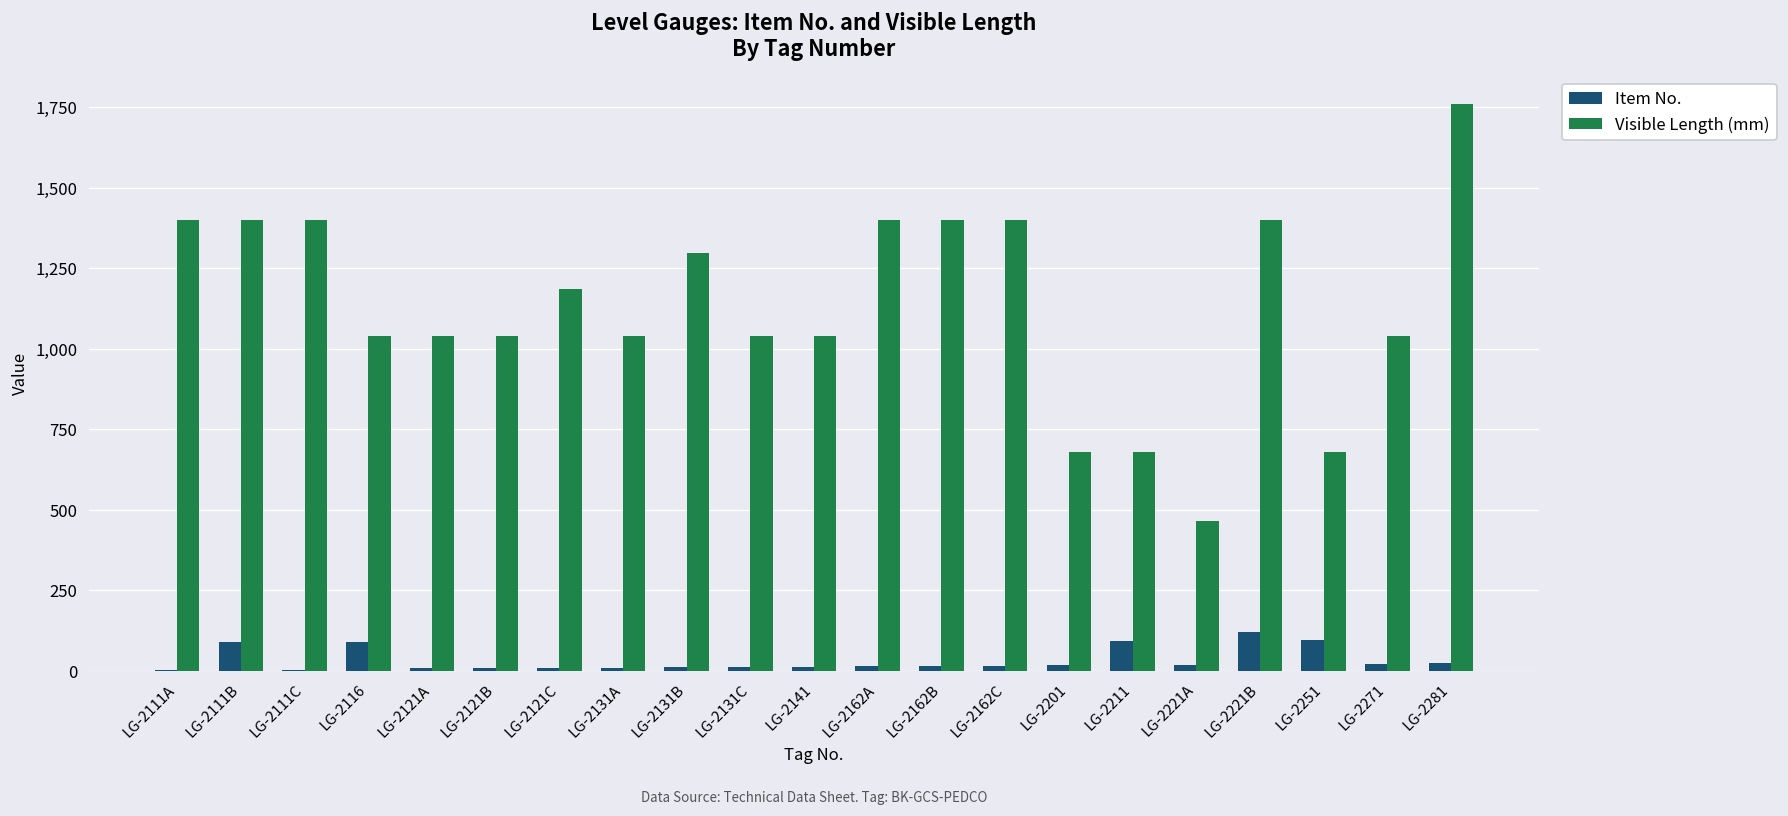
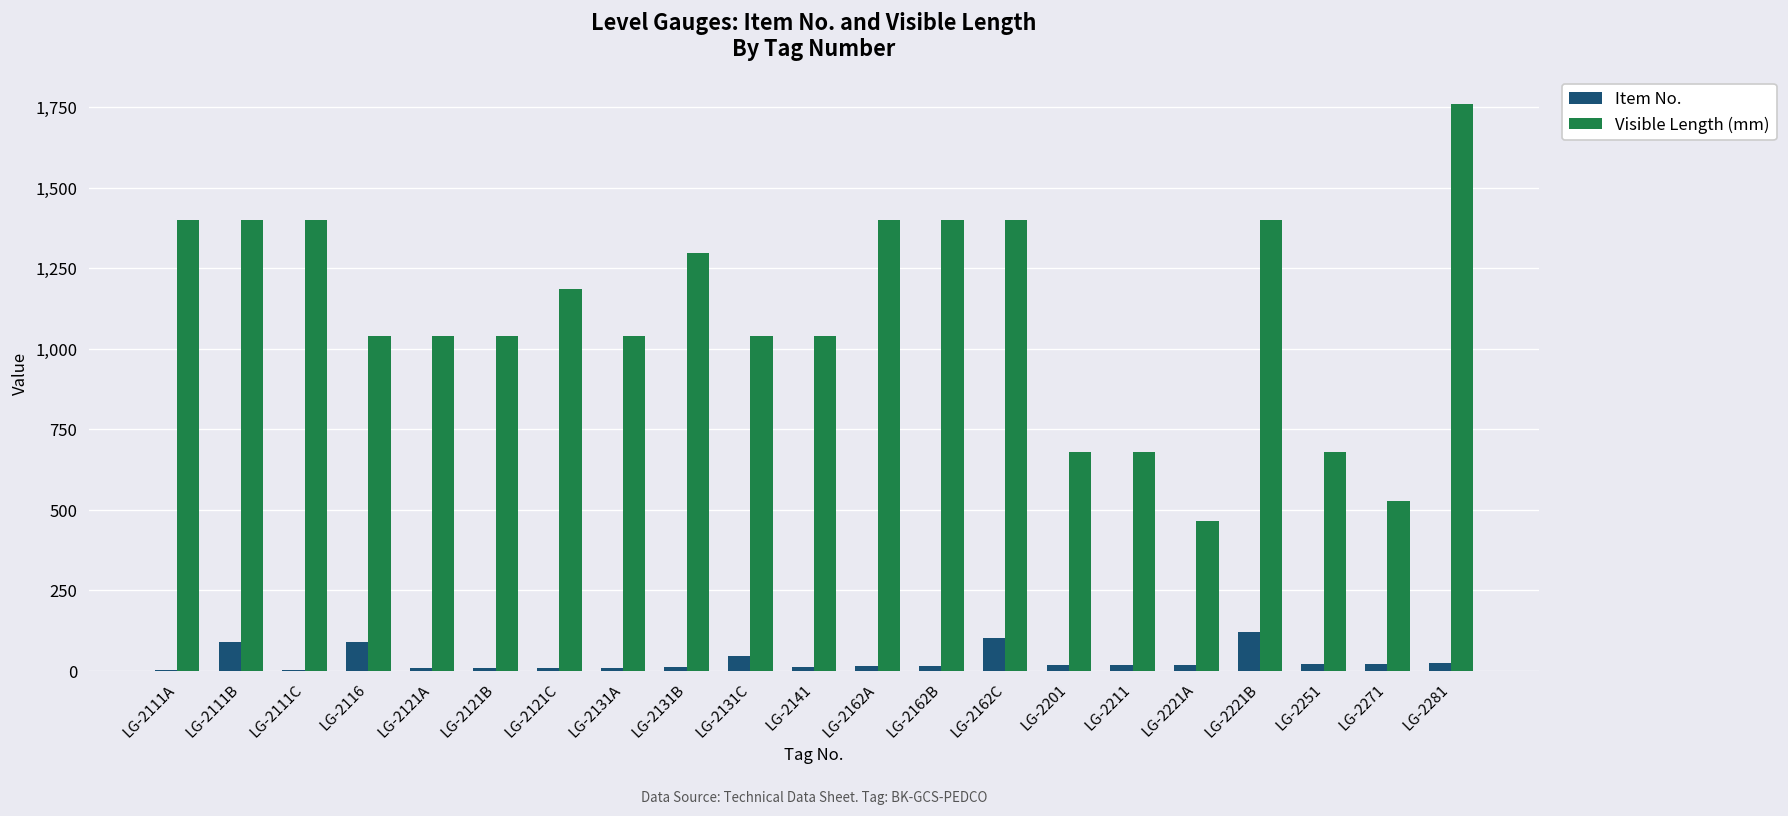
Item No., LG-2131C: 10 -> 50
Item No., LG-2162C: 20 -> 100
Item No., LG-2211: 90 -> 20
Item No., LG-2251: 100 -> 20
Visible Length (mm), LG-2271: 1,040 -> 530
